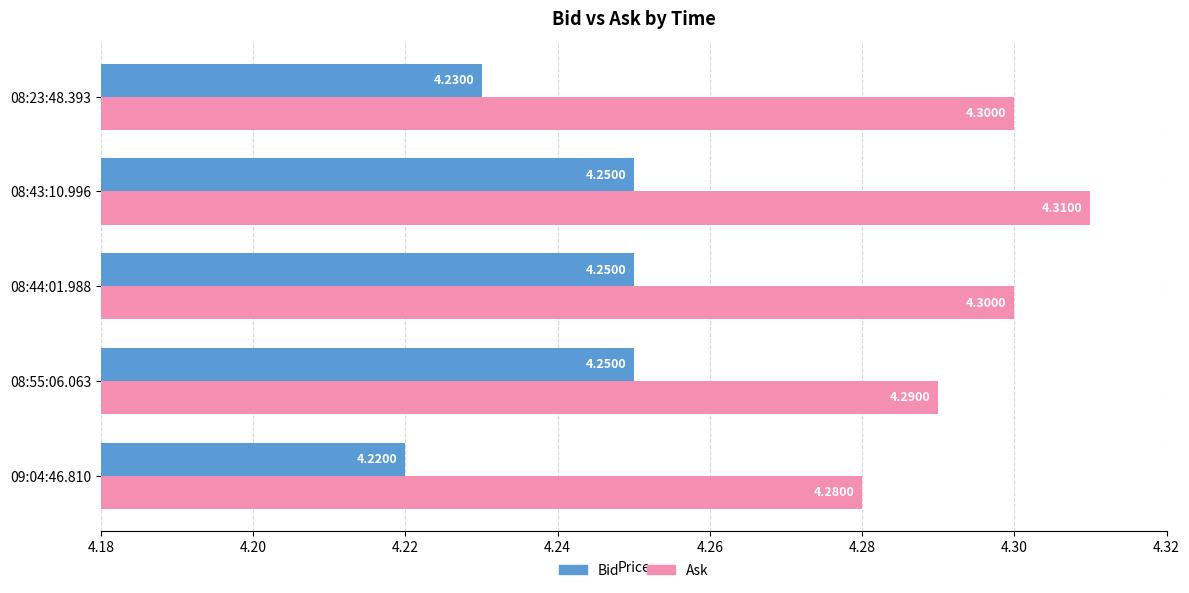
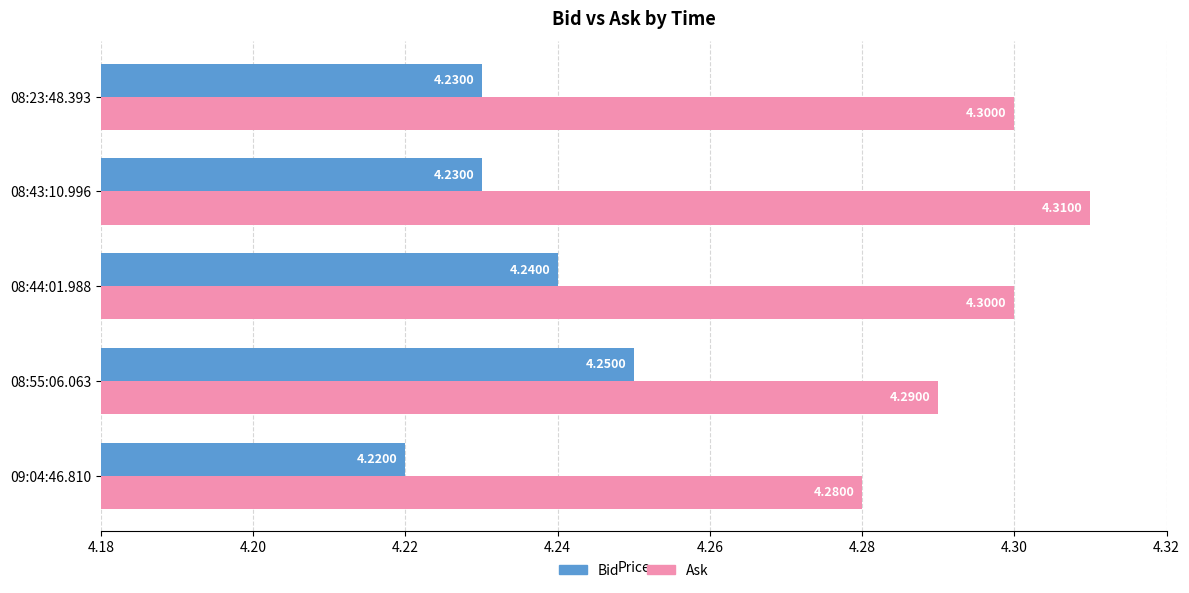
Bid, 08:43:10.996: 4.2500 -> 4.2300
Bid, 08:44:01.988: 4.2500 -> 4.2400
